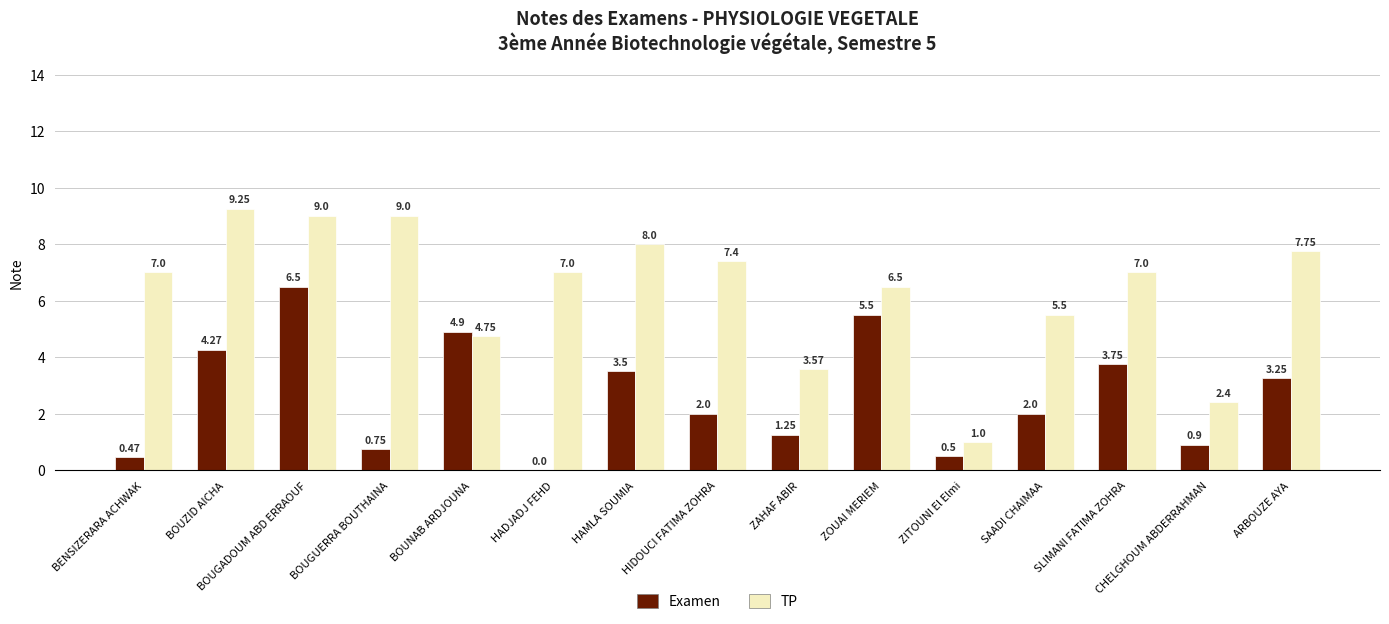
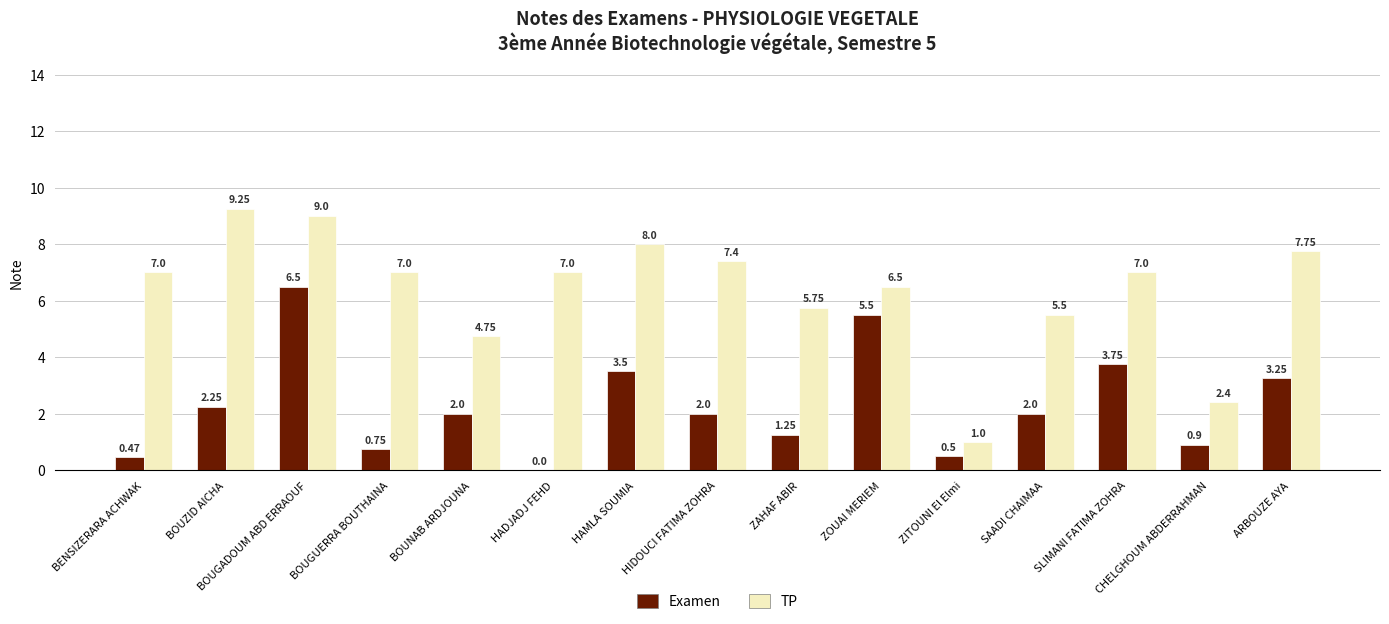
Examen, BOUZID AICHA: 4.27 -> 2.25
TP, BOUGUERRA BOUTHAINA: 9.0 -> 7.0
Examen, BOUNAB ARDJOUNA: 4.9 -> 2.0
TP, ZAHAF ABIR: 3.57 -> 5.75
